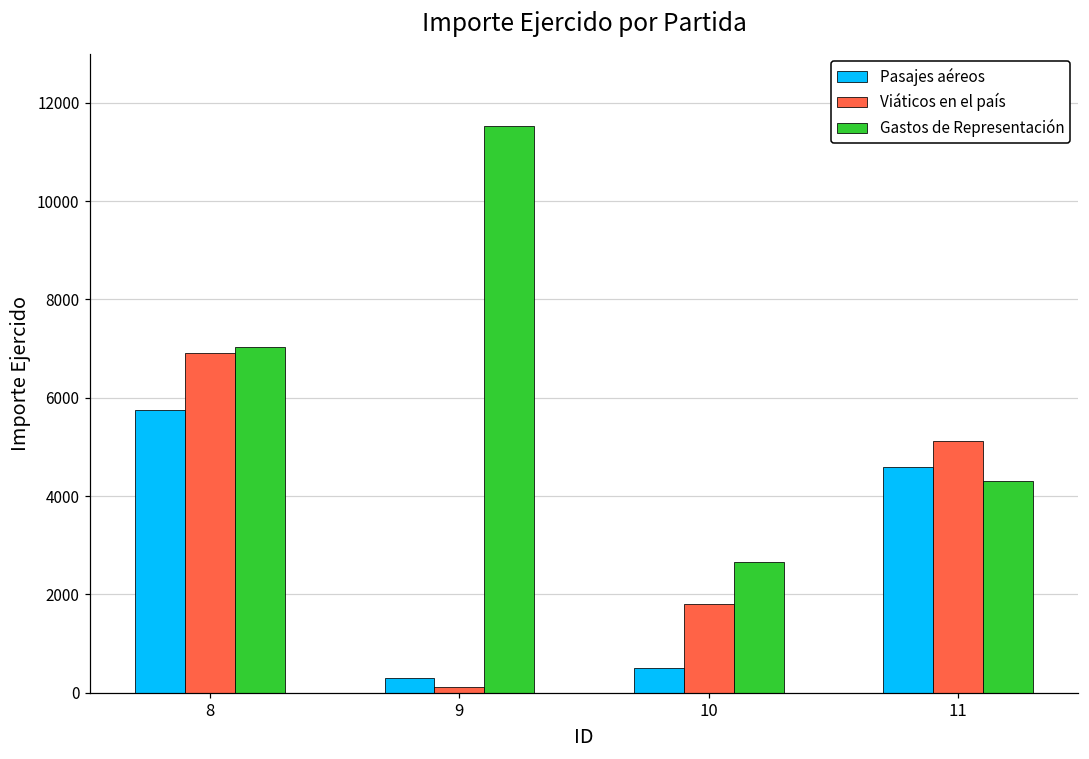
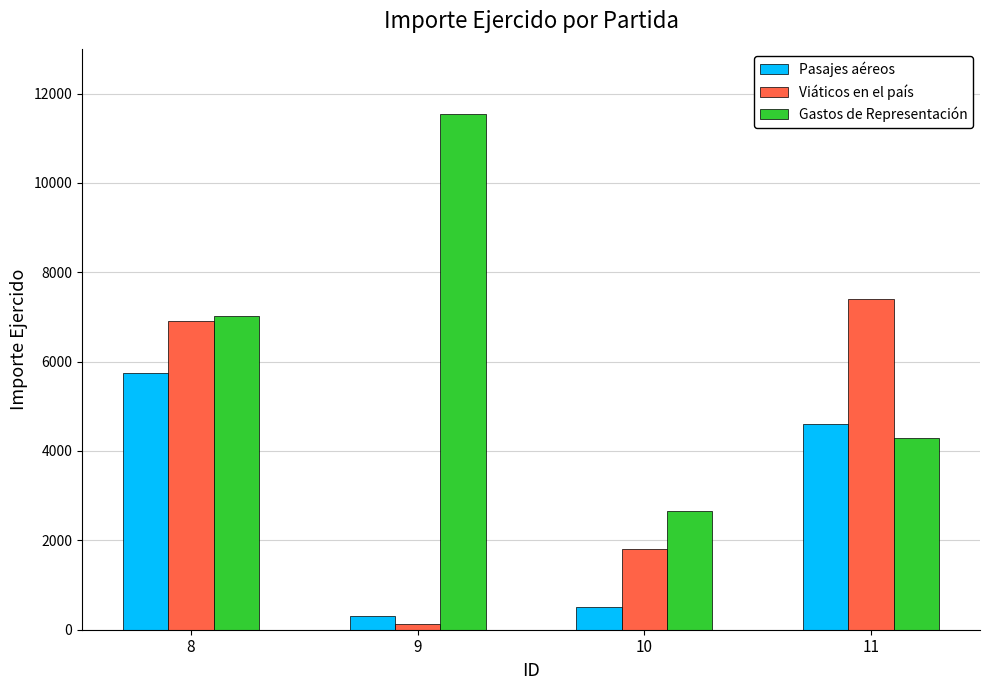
Viáticos en el país, 11: 5100 -> 7400
